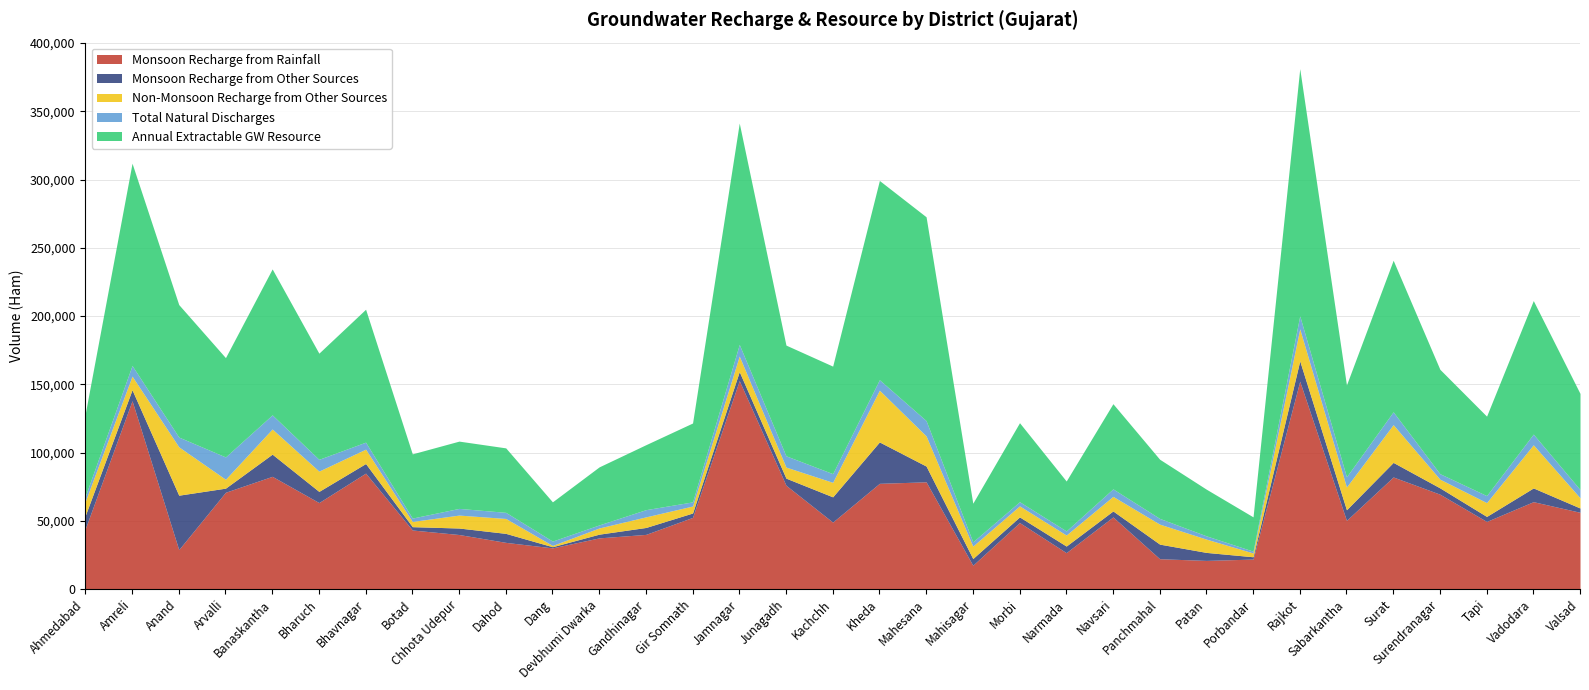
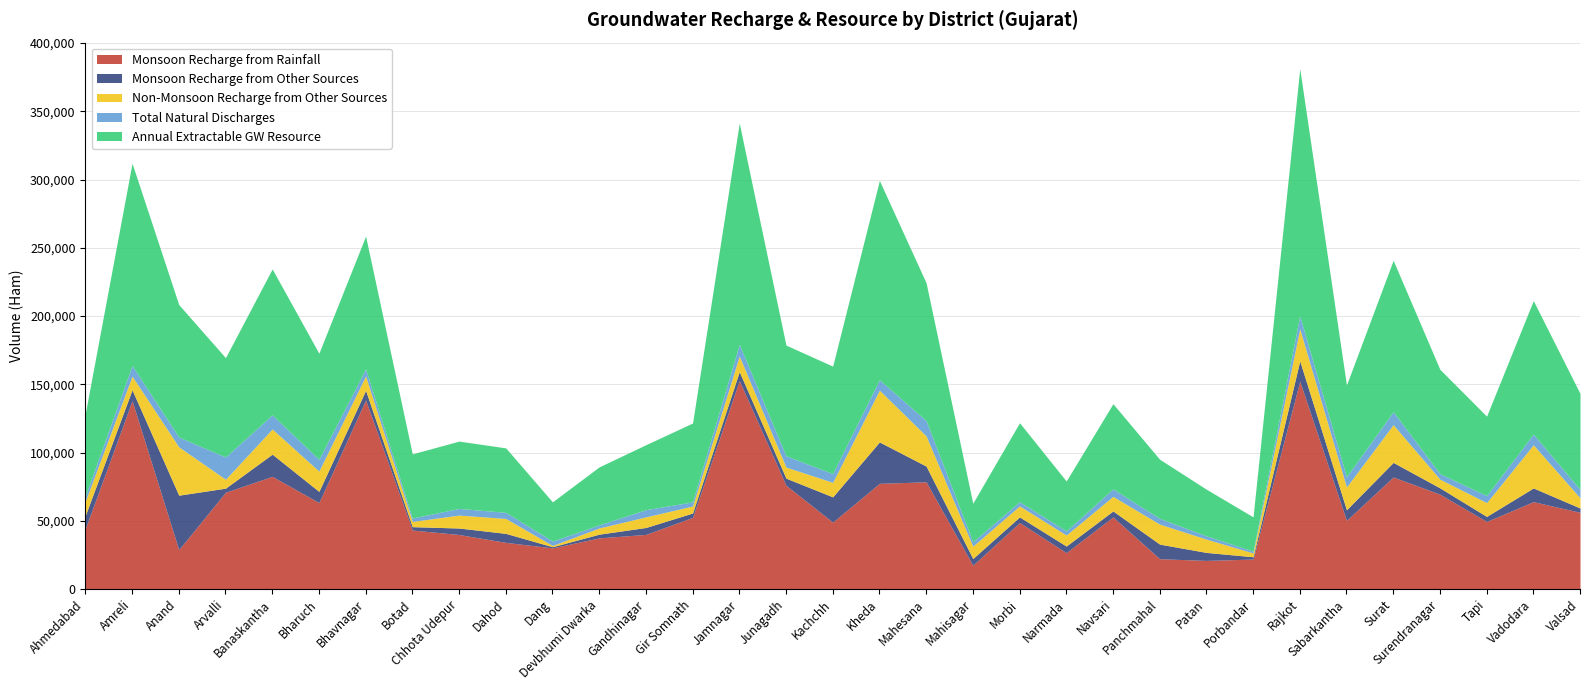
Monsoon Recharge from Rainfall, Bhavnagar: 85,000 -> 139,000
Annual Extractable GW Resource, Mahesana: 149,000 -> 101,000
